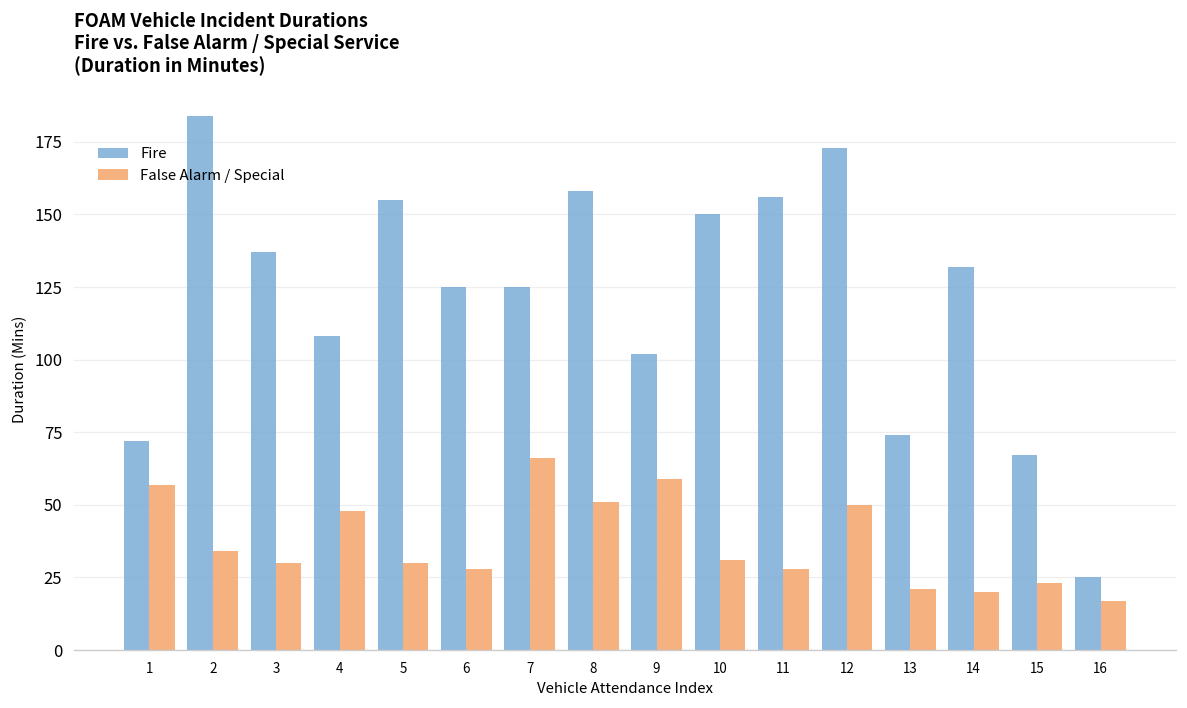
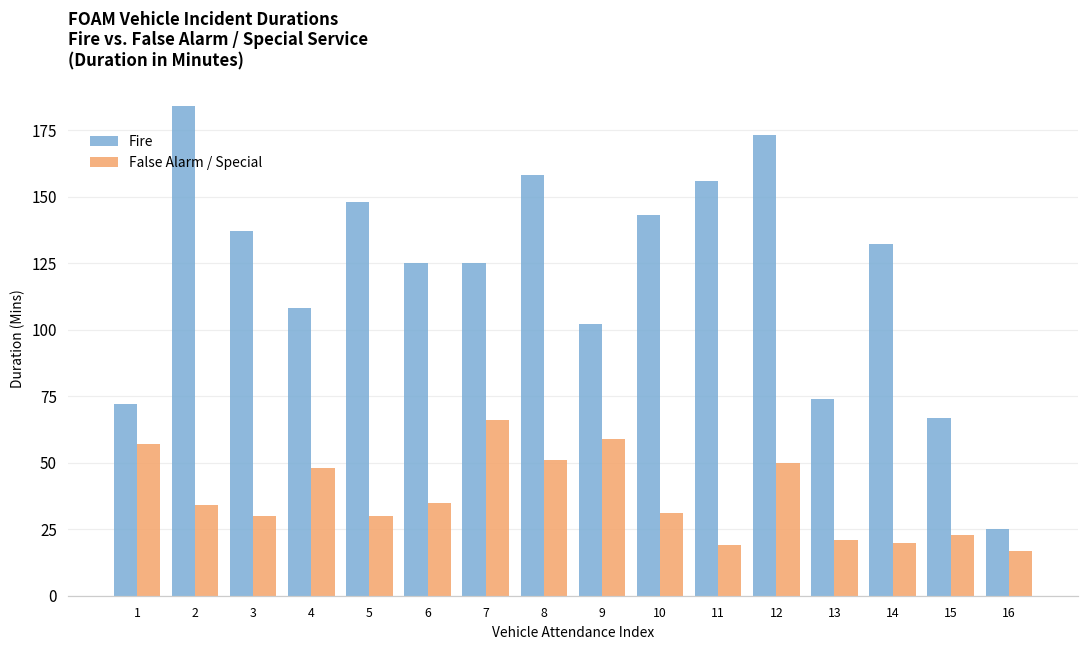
Fire, 5: 155 -> 148
False Alarm / Special, 6: 28 -> 35
Fire, 10: 150 -> 143
False Alarm / Special, 11: 28 -> 19
